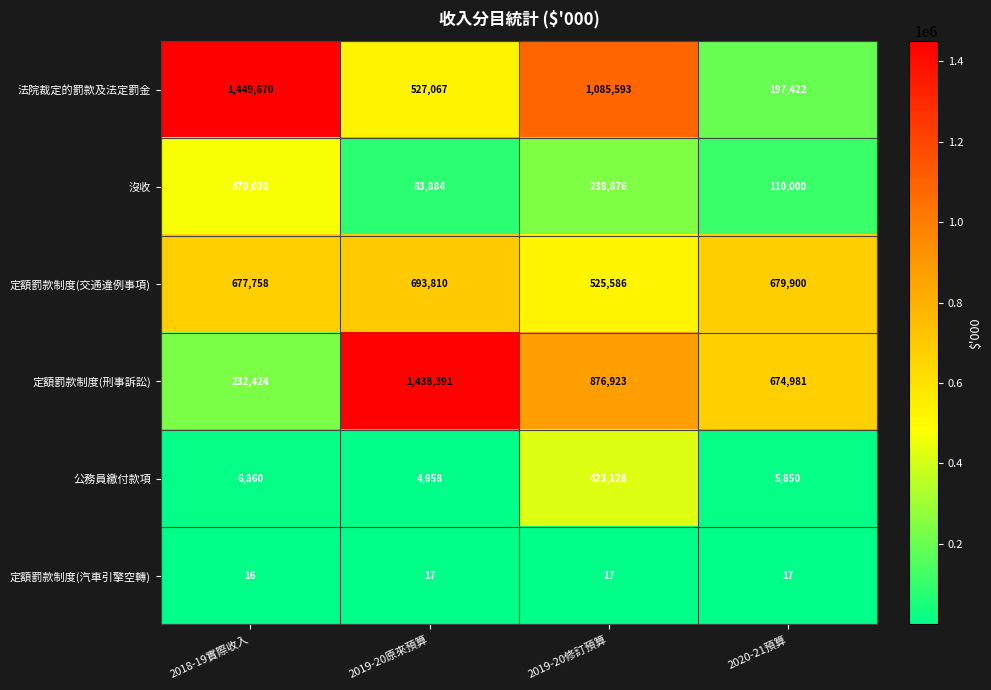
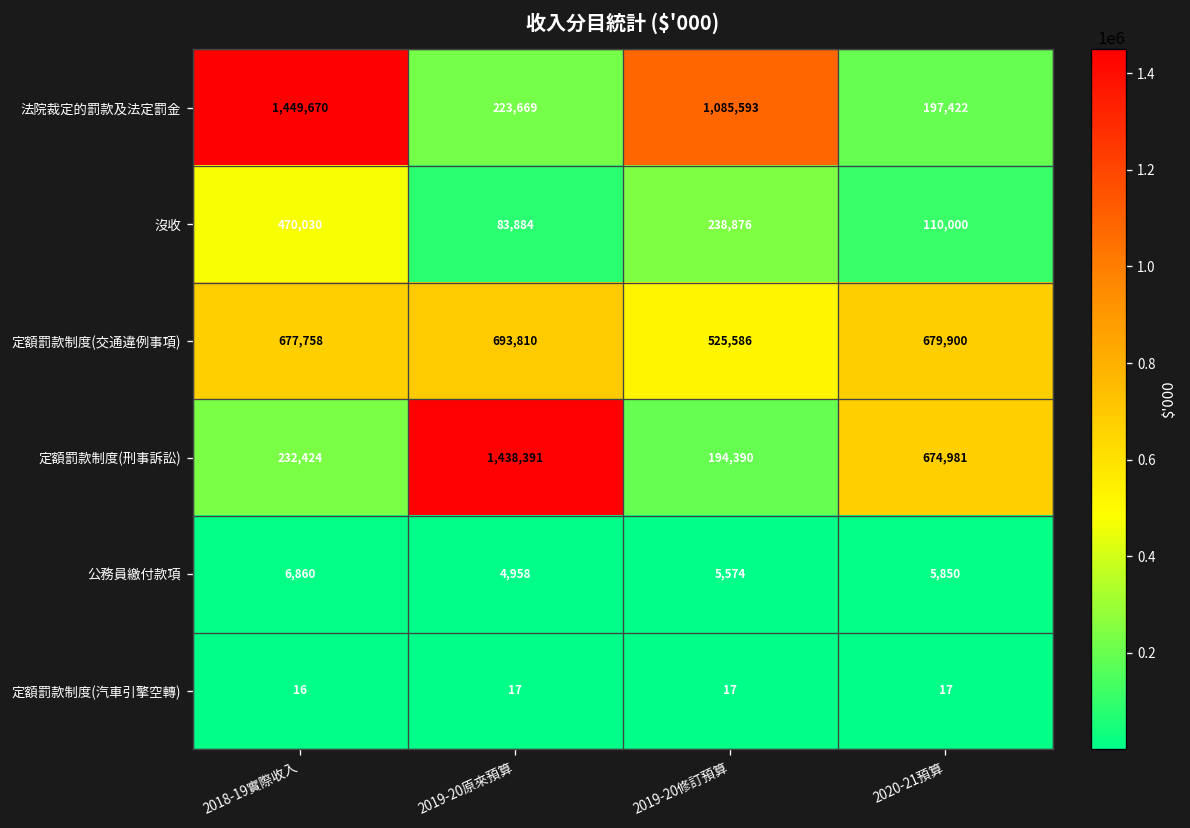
法院裁定的罰款及法定罰金, 2019-20原來預算: 527,067 -> 223,669
定額罰款制度(刑事訴訟), 2019-20修訂預算: 876,923 -> 194,390
公務員繳付款項, 2019-20修訂預算: 423,128 -> 5,574
